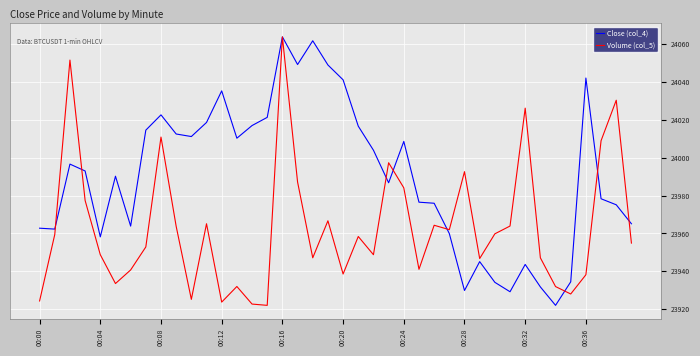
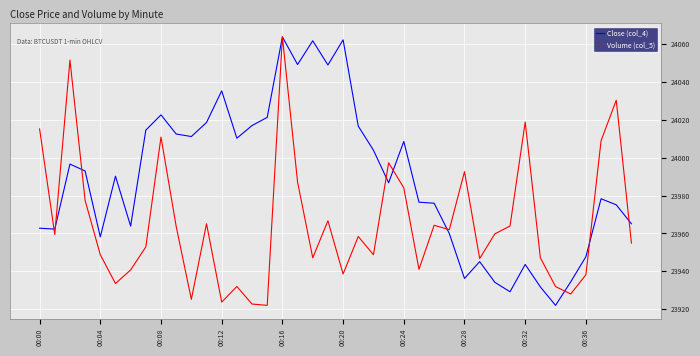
Volume (col_5), 00:00: 23924 -> 24015
Close (col_4), 00:20: 24041 -> 24062
Close (col_4), 00:28: 23930 -> 23936
Volume (col_5), 00:32: 24026 -> 24019
Close (col_4), 00:36: 24042 -> 23948
